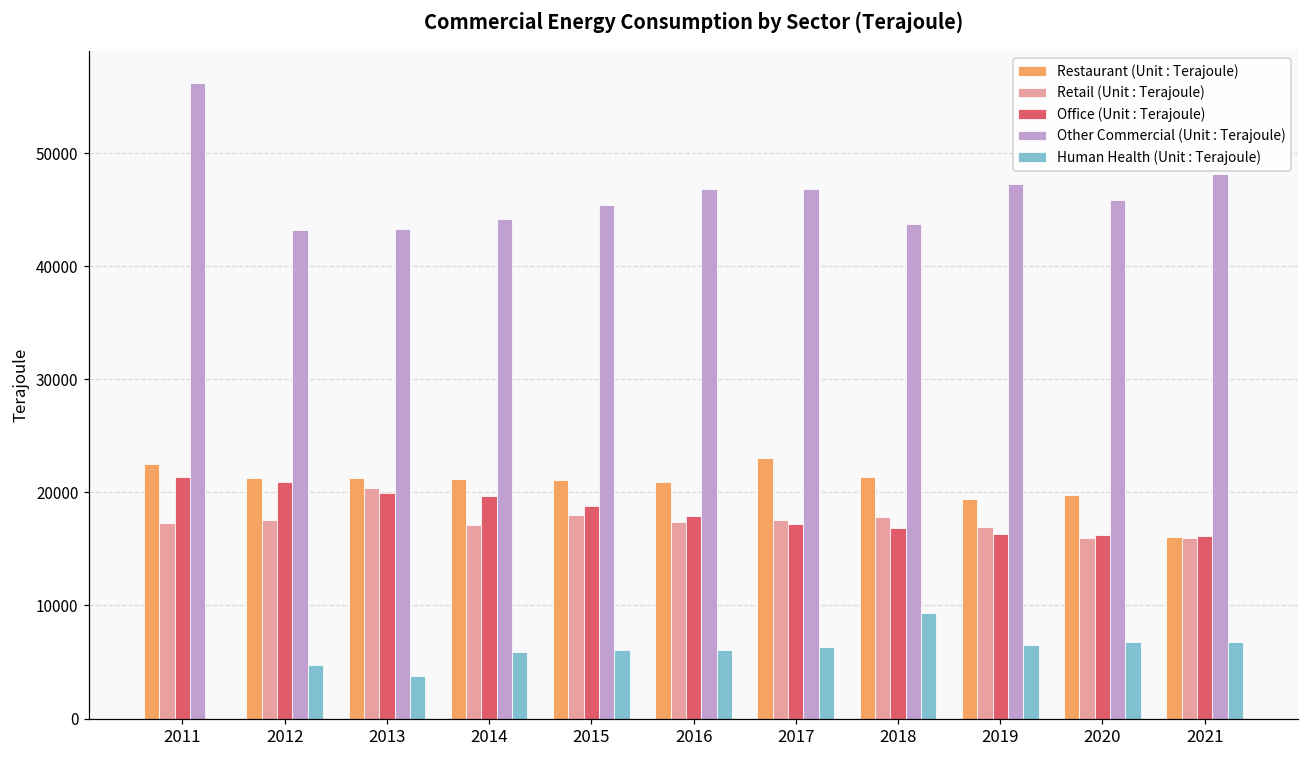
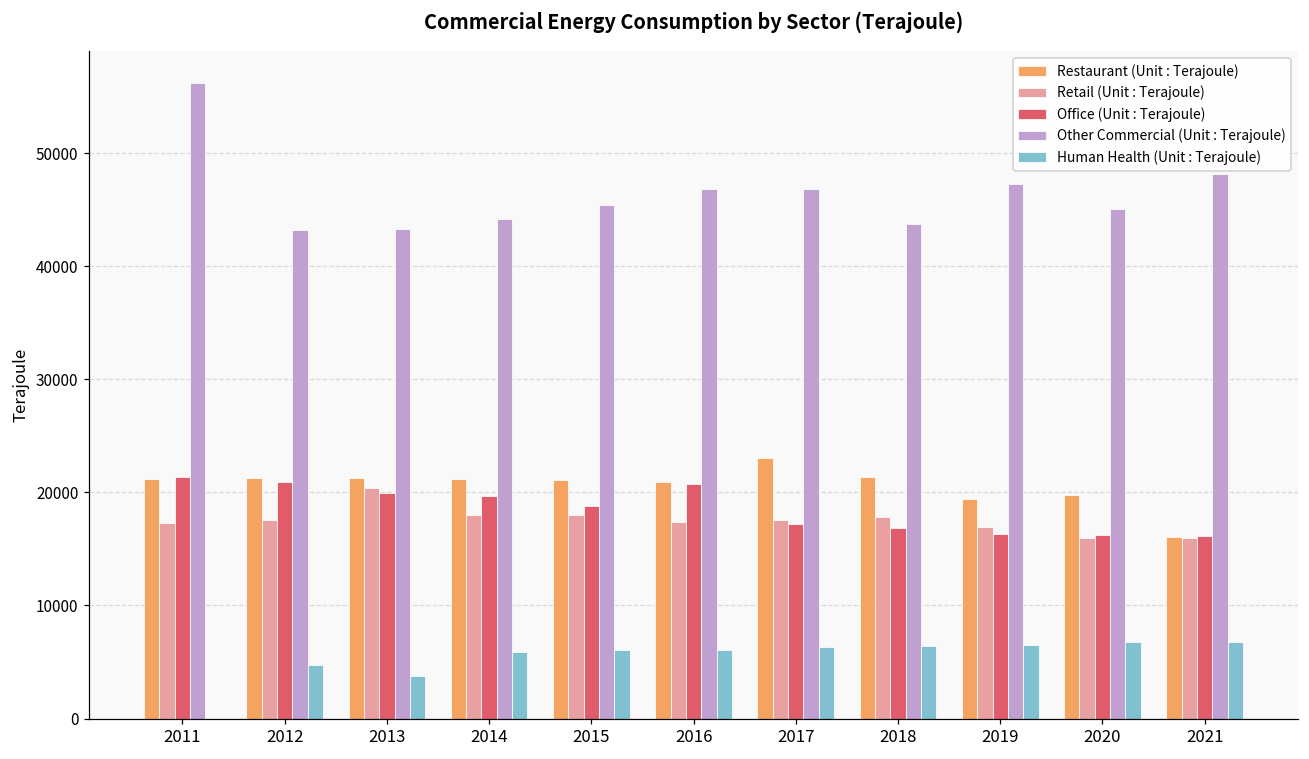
Restaurant (Unit : Terajoule), 2011: 22500 -> 21200
Retail (Unit : Terajoule), 2014: 17100 -> 18000
Office (Unit : Terajoule), 2016: 17900 -> 20700
Human Health (Unit : Terajoule), 2018: 9300 -> 6400
Other Commercial (Unit : Terajoule), 2020: 45800 -> 45000
